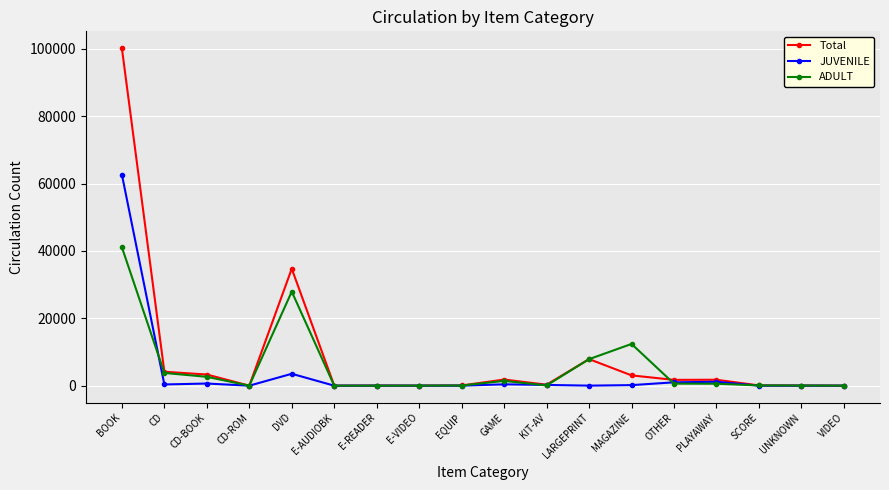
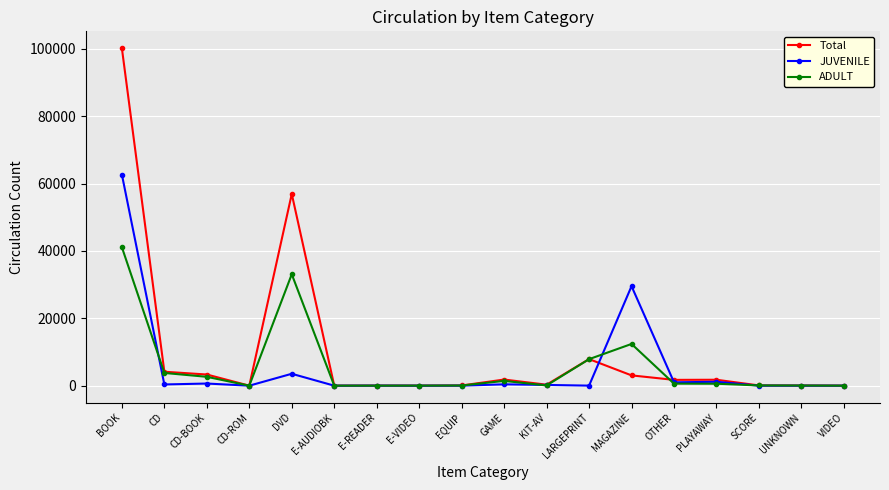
Total, DVD: 35000 -> 57000
ADULT, DVD: 28000 -> 33000
JUVENILE, MAGAZINE: 0 -> 30000
